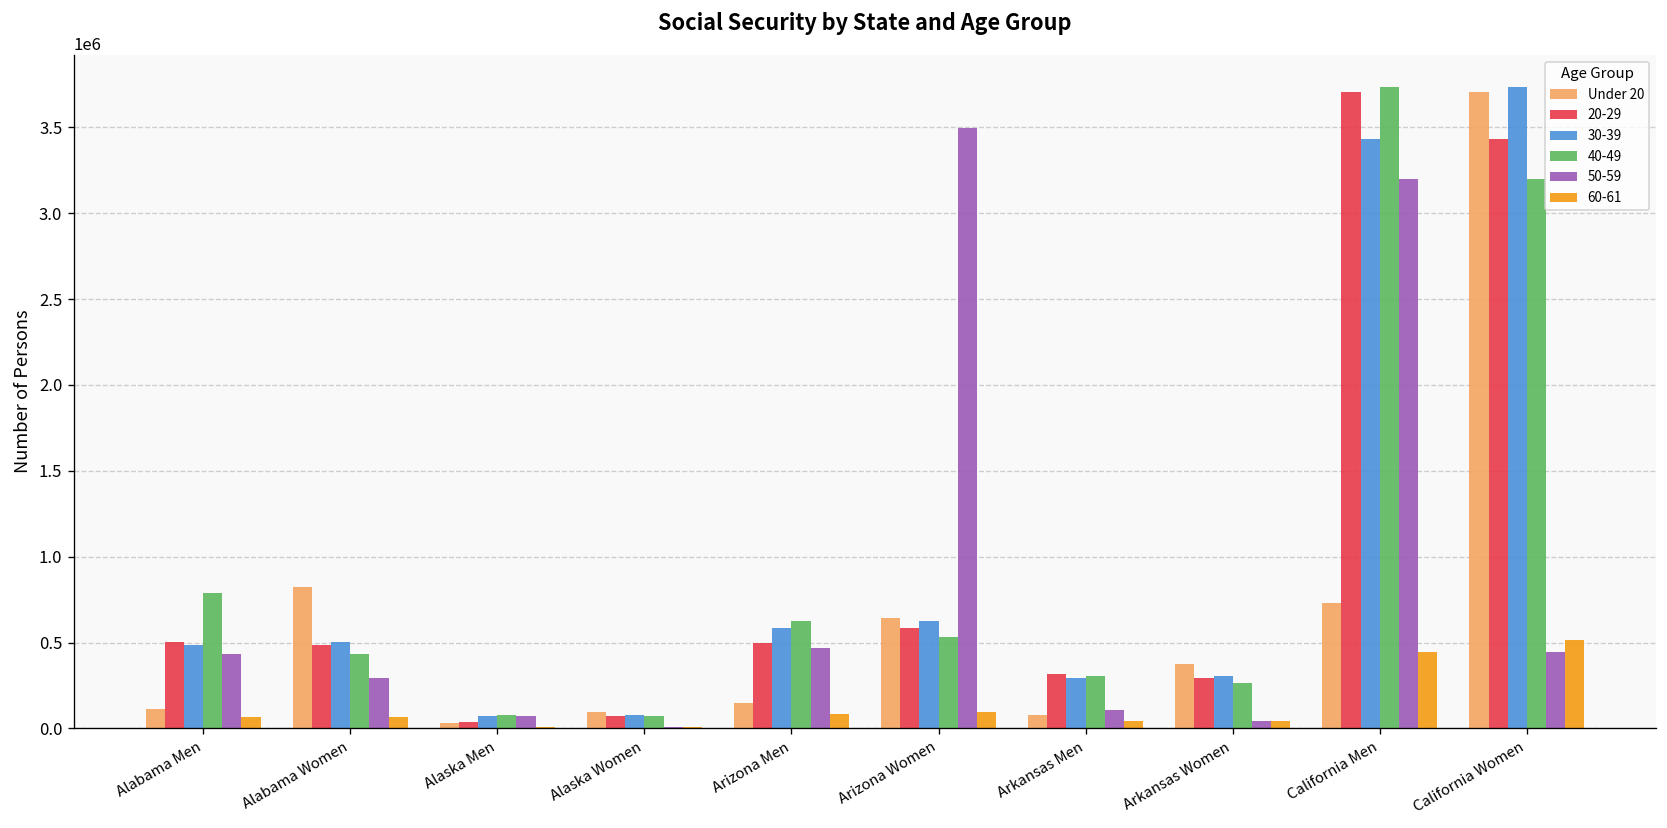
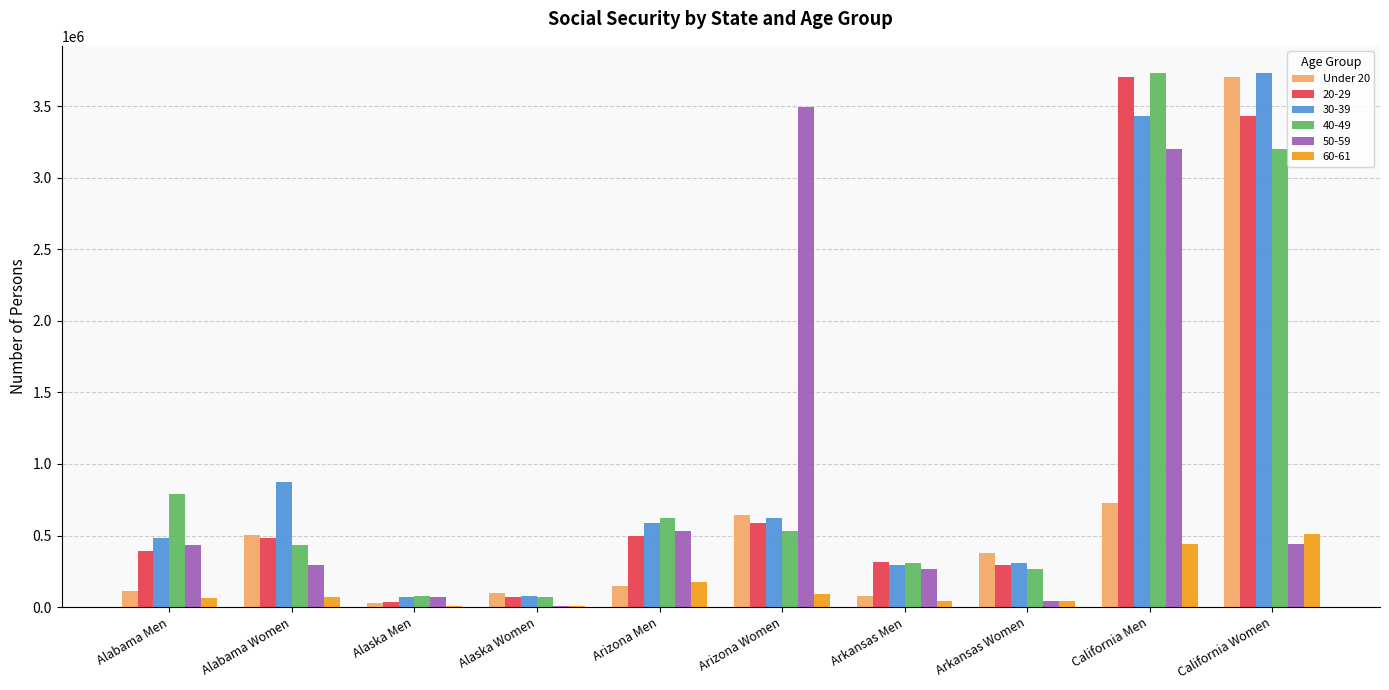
20-29, Alabama Men: 500000 -> 390000
Under 20, Alabama Women: 820000 -> 500000
30-39, Alabama Women: 500000 -> 870000
50-59, Arizona Men: 470000 -> 530000
60-61, Arizona Men: 80000 -> 180000
50-59, Arkansas Men: 110000 -> 270000
